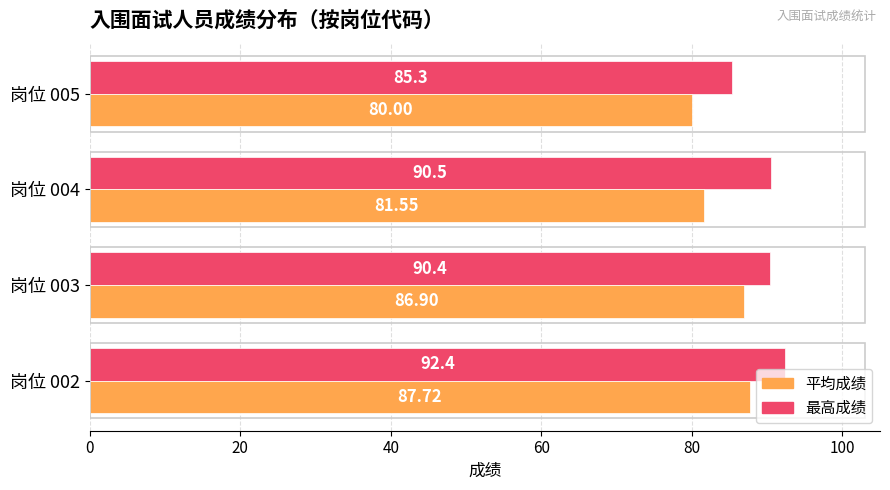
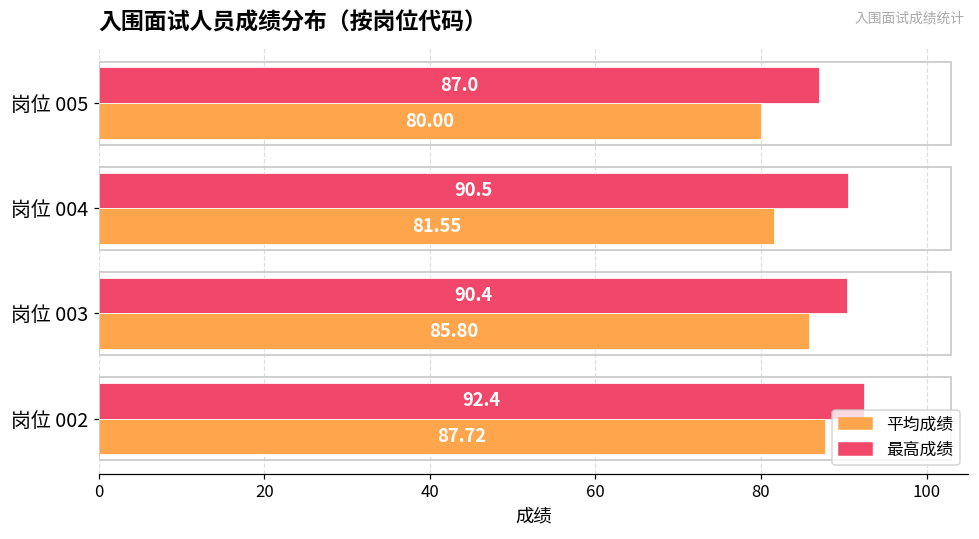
最高成绩, 岗位 005: 85.3 -> 87.0
平均成绩, 岗位 003: 86.90 -> 85.80
